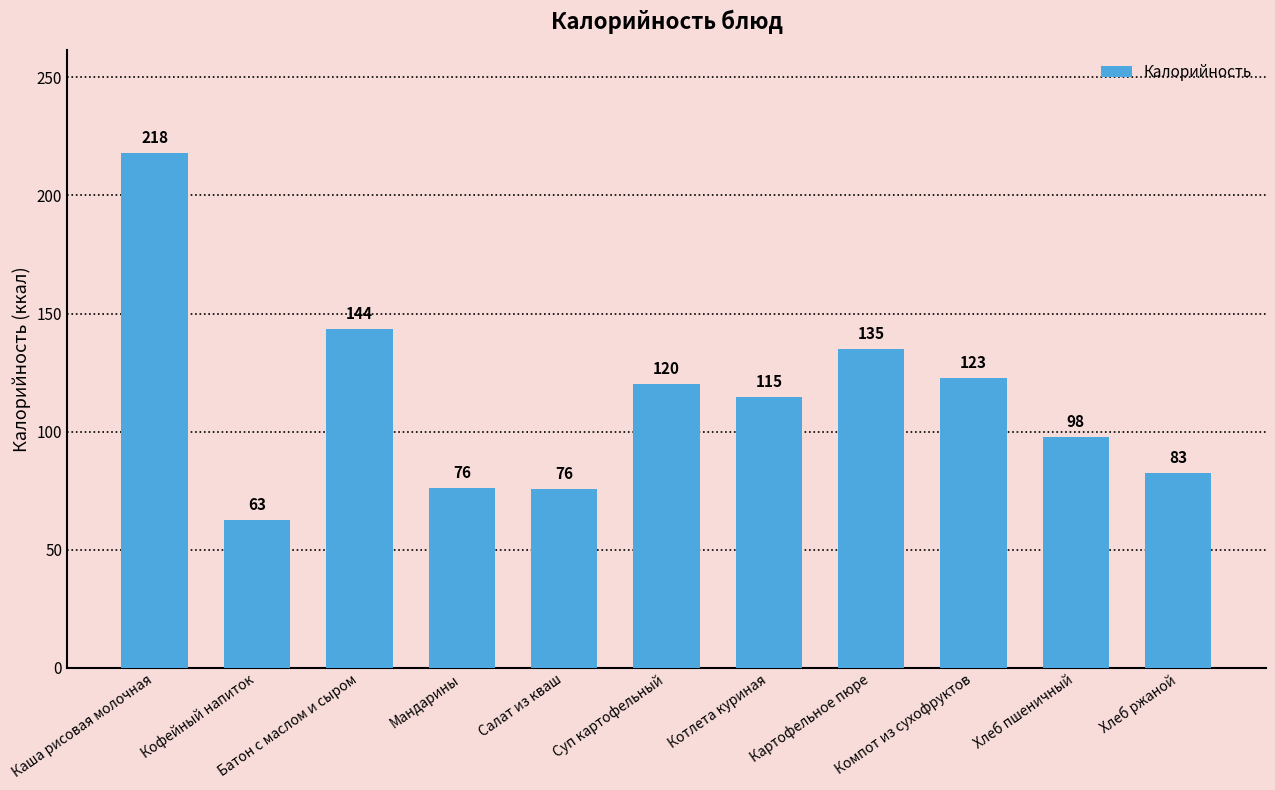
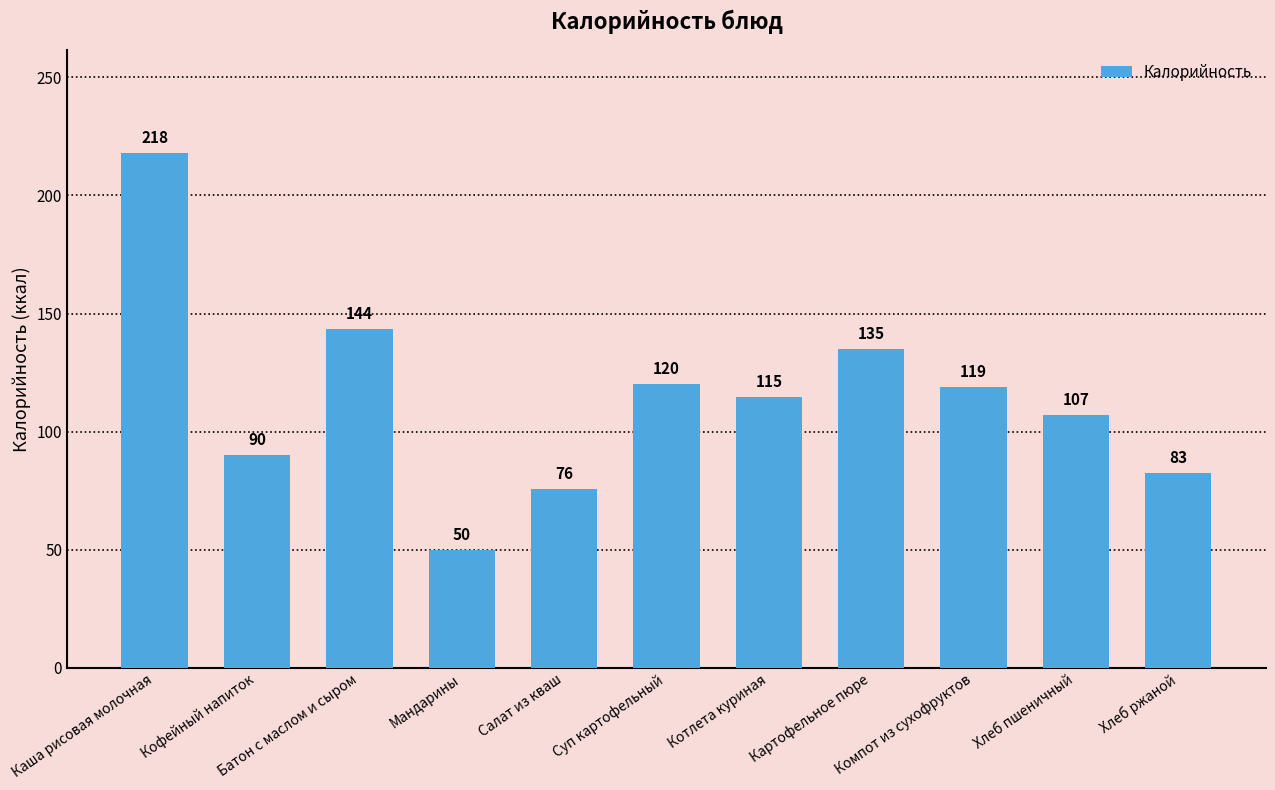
Кофейный напиток: 63 -> 90
Мандарины: 76 -> 50
Компот из сухофруктов: 123 -> 119
Хлеб пшеничный: 98 -> 107
